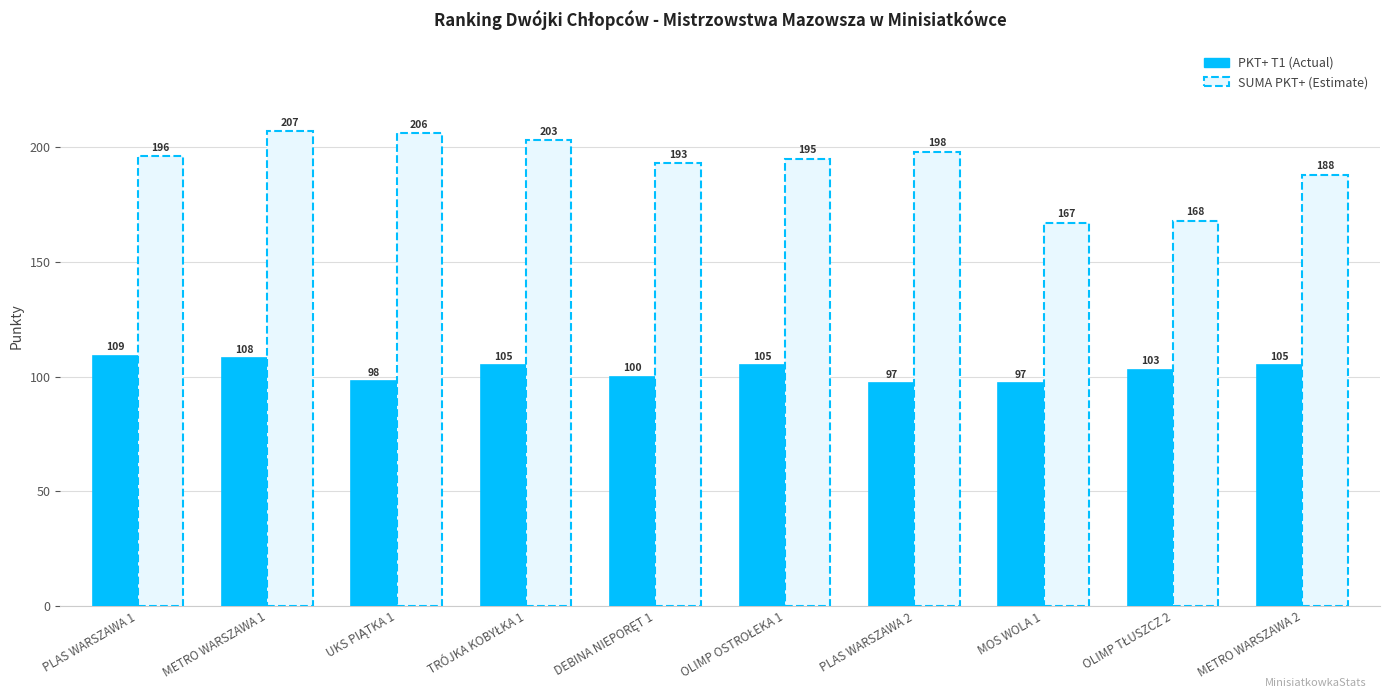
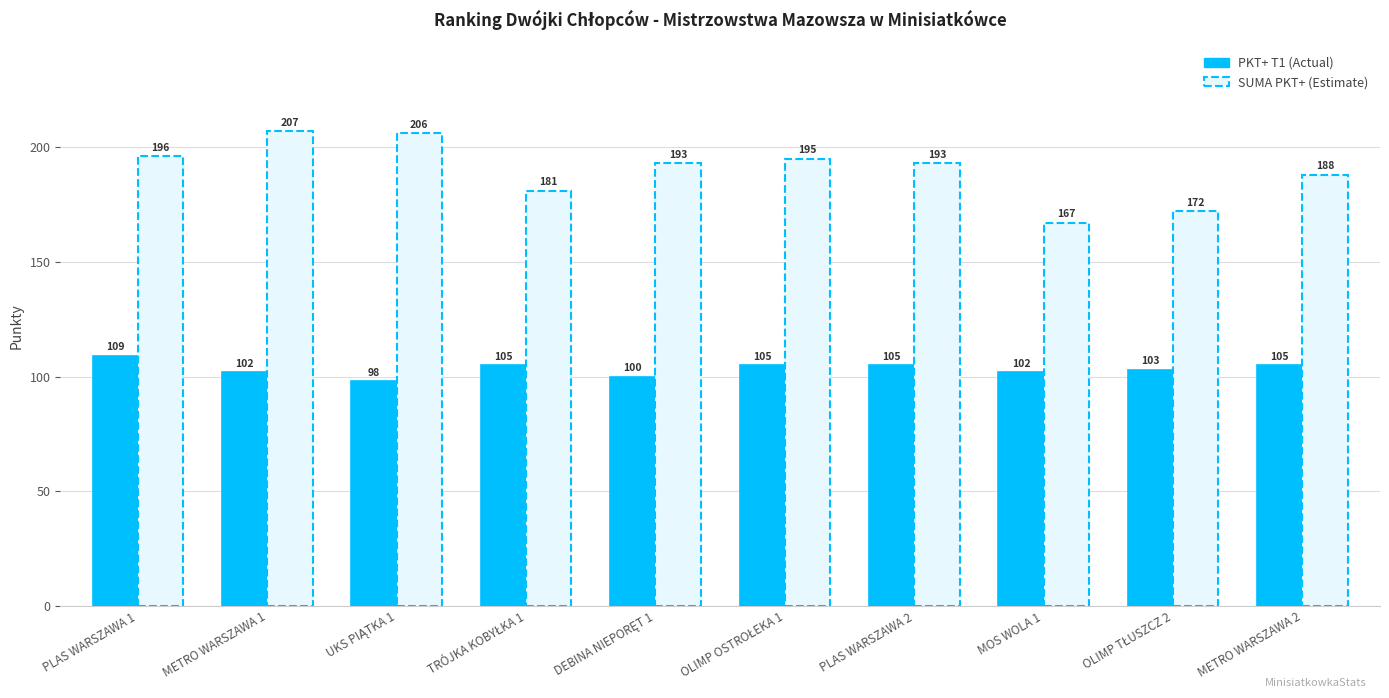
PKT+ T1 (Actual), METRO WARSZAWA 1: 108 -> 102
SUMA PKT+ (Estimate), TRÓJKA KOBYŁKA 1: 203 -> 181
PKT+ T1 (Actual), PLAS WARSZAWA 2: 97 -> 105
SUMA PKT+ (Estimate), PLAS WARSZAWA 2: 198 -> 193
PKT+ T1 (Actual), MOS WOLA 1: 97 -> 102
SUMA PKT+ (Estimate), OLIMP TŁUSZCZ 2: 168 -> 172
